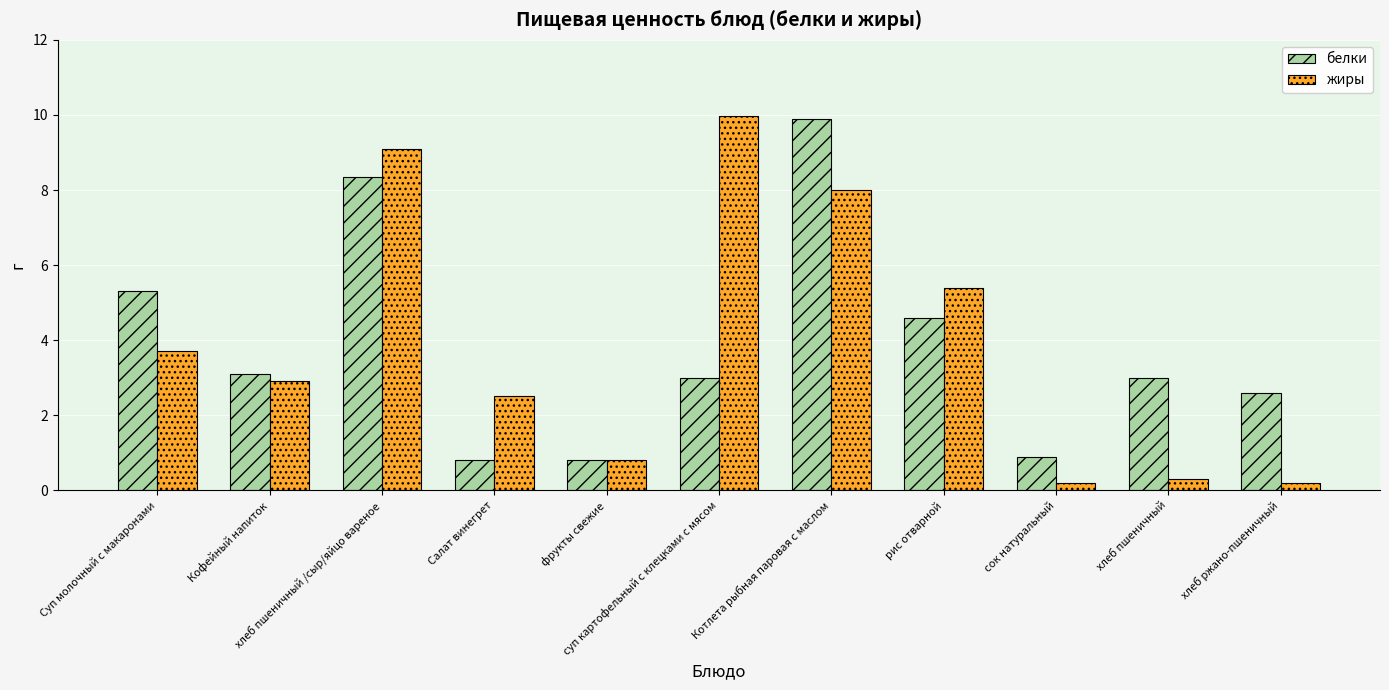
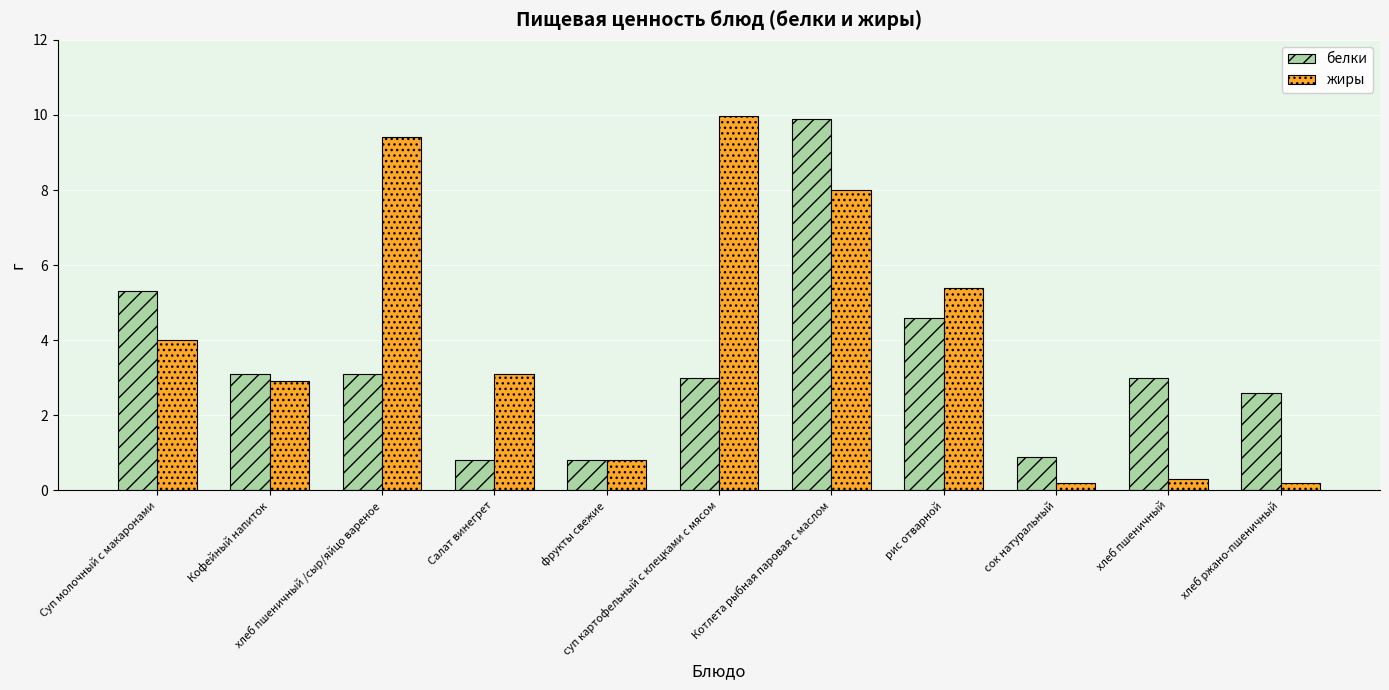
жиры, Суп молочный с макаронами: 3.7 -> 4.0
белки, хлеб пшеничный /сыр/яйцо вареное: 8.4 -> 3.1
жиры, хлеб пшеничный /сыр/яйцо вареное: 9.1 -> 9.4
жиры, Салат винегрет: 2.5 -> 3.1
